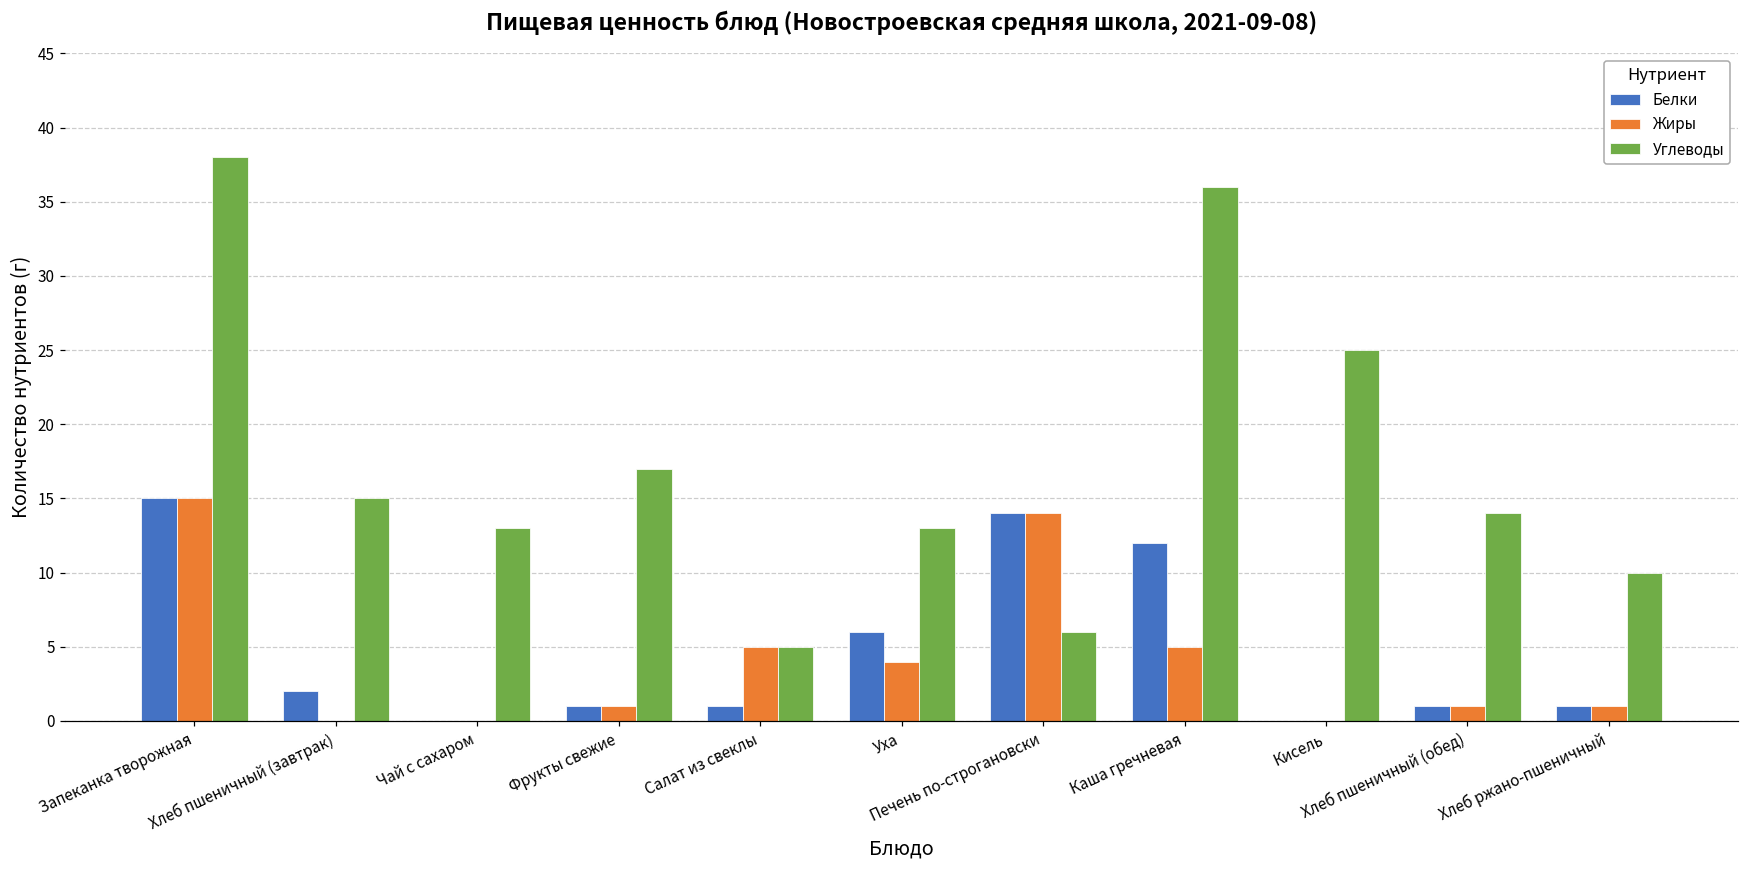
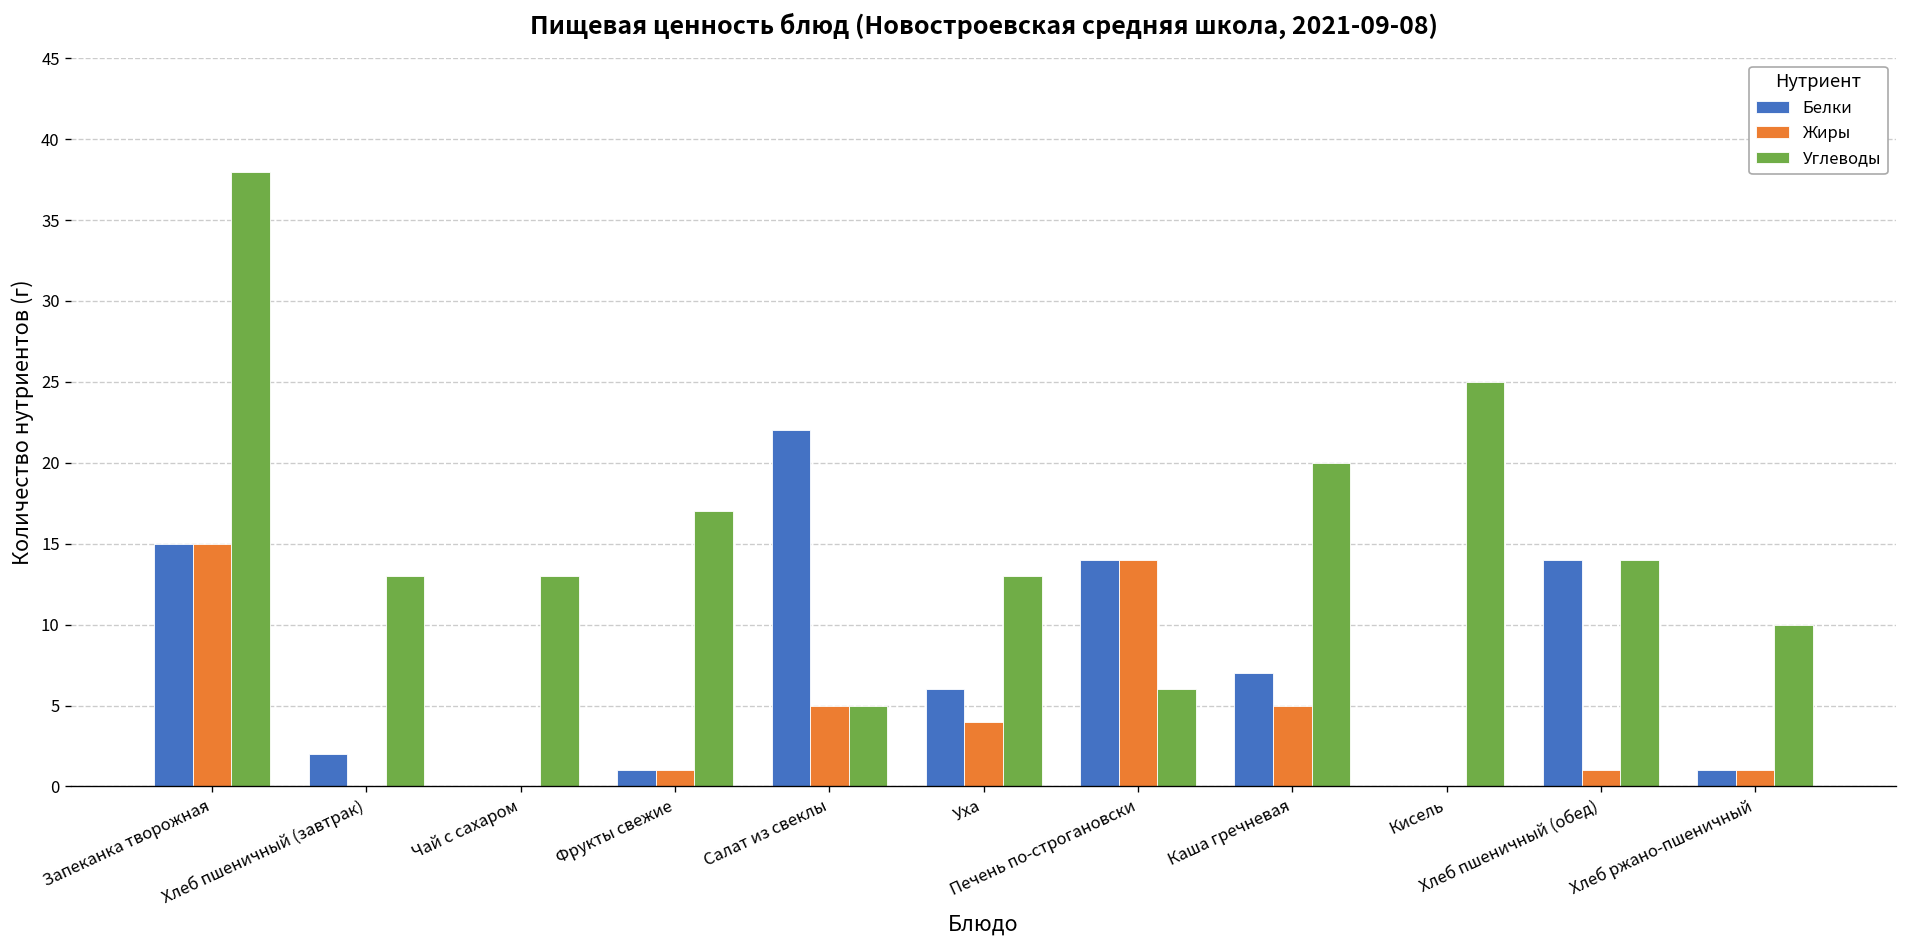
Углеводы, Хлеб пшеничный (завтрак): 15 -> 13
Белки, Салат из свеклы: 1 -> 22
Белки, Каша гречневая: 12 -> 7
Углеводы, Каша гречневая: 36 -> 20
Белки, Хлеб пшеничный (обед): 1 -> 14
